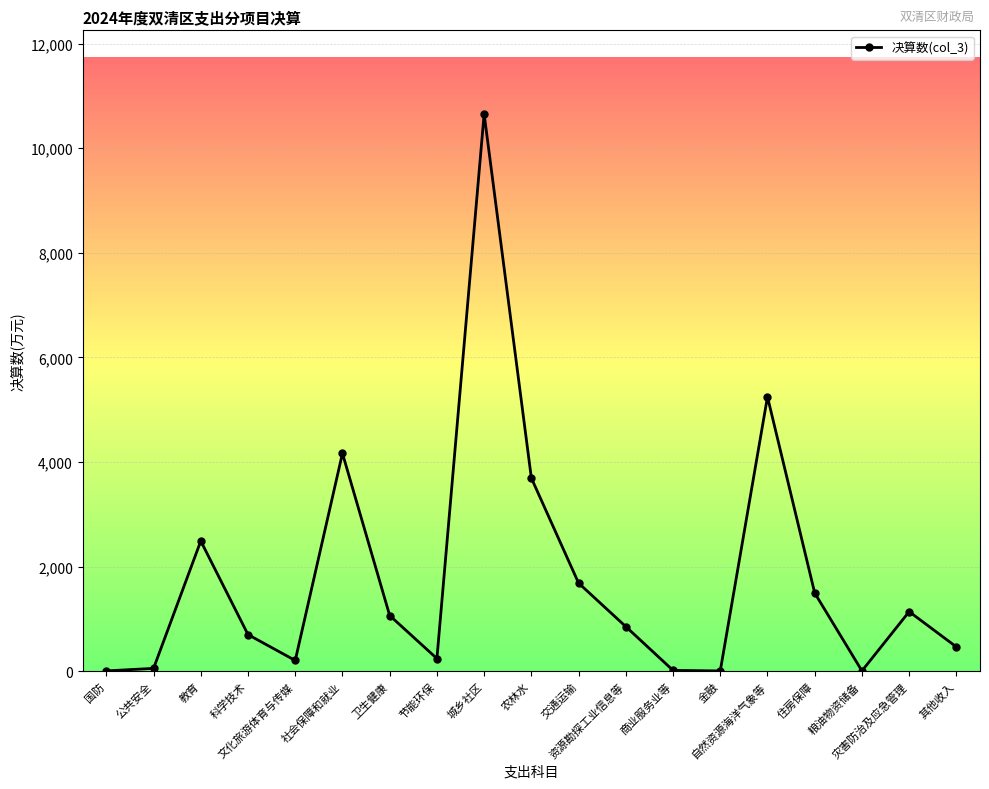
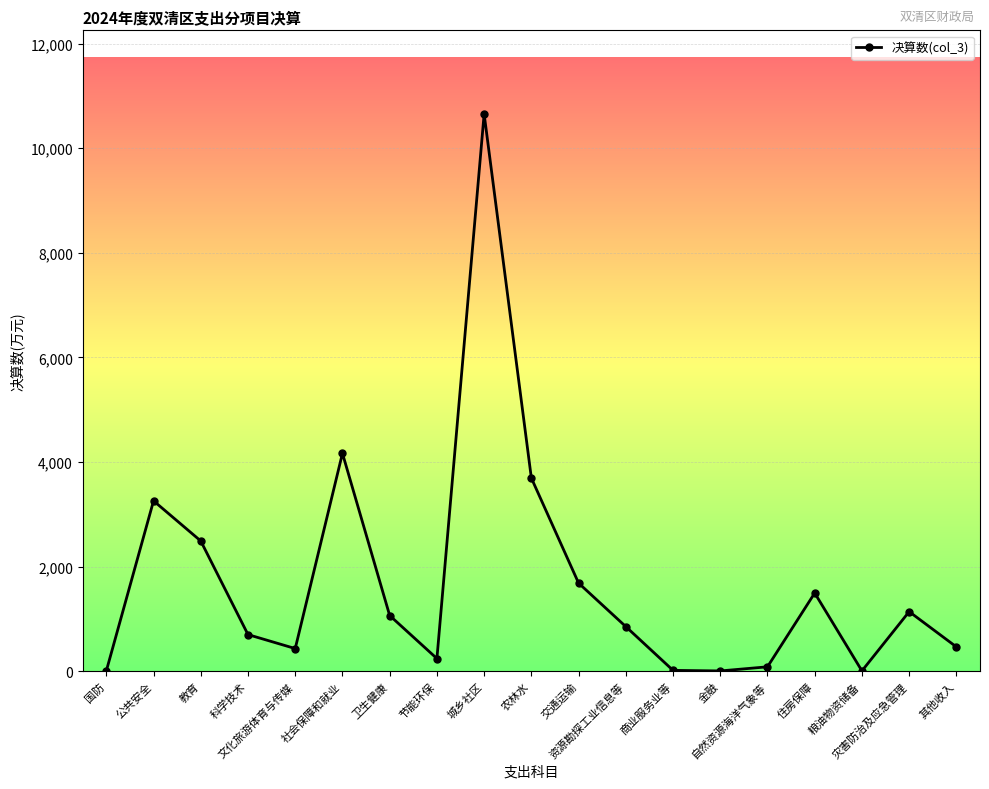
公共安全: 100 -> 3,300
文化旅游体育与传媒: 200 -> 400
自然资源海洋气象等: 5,200 -> 100
